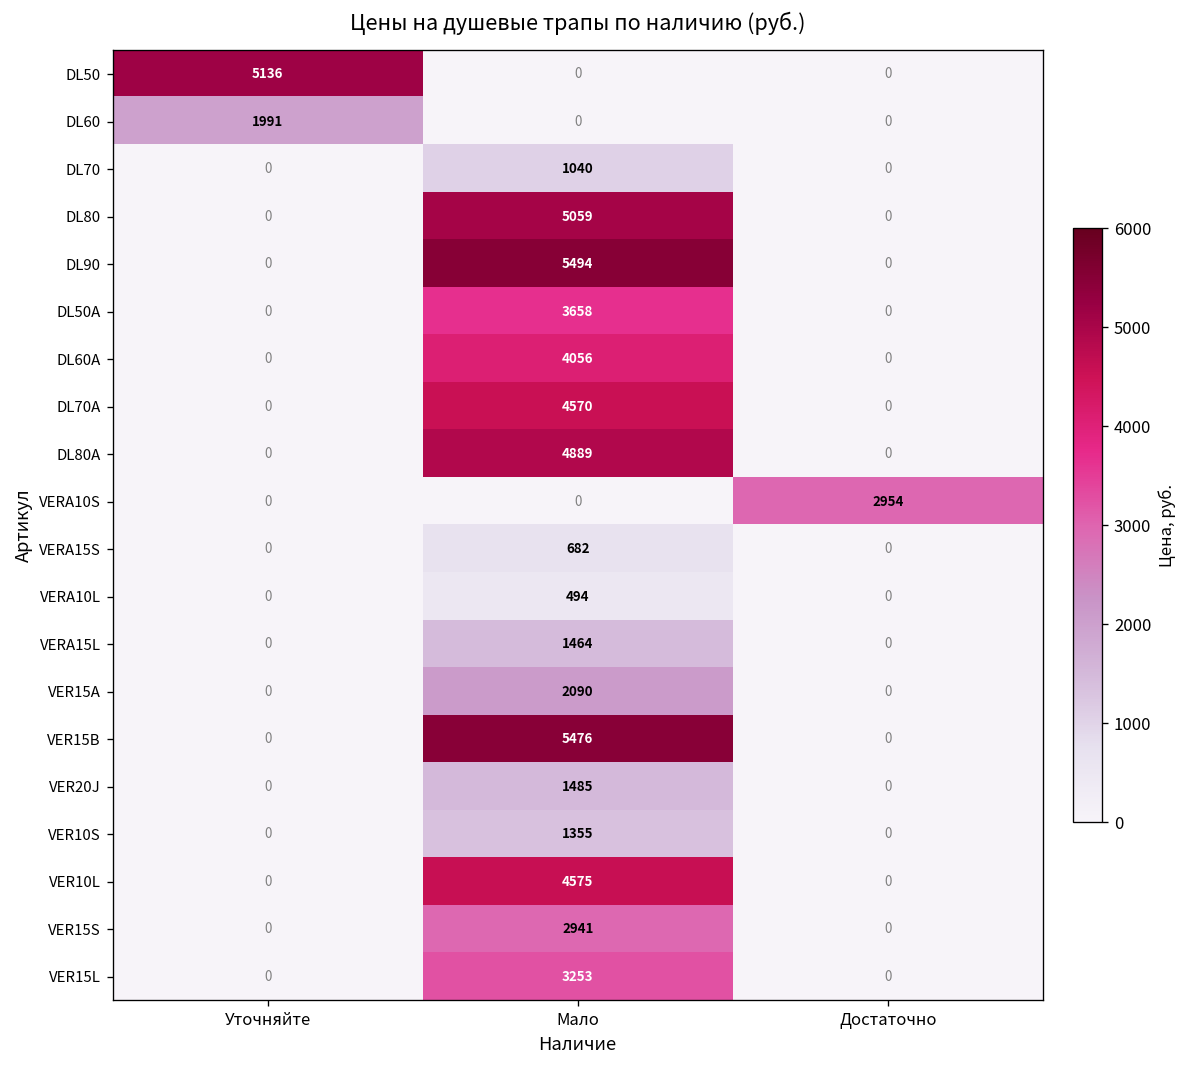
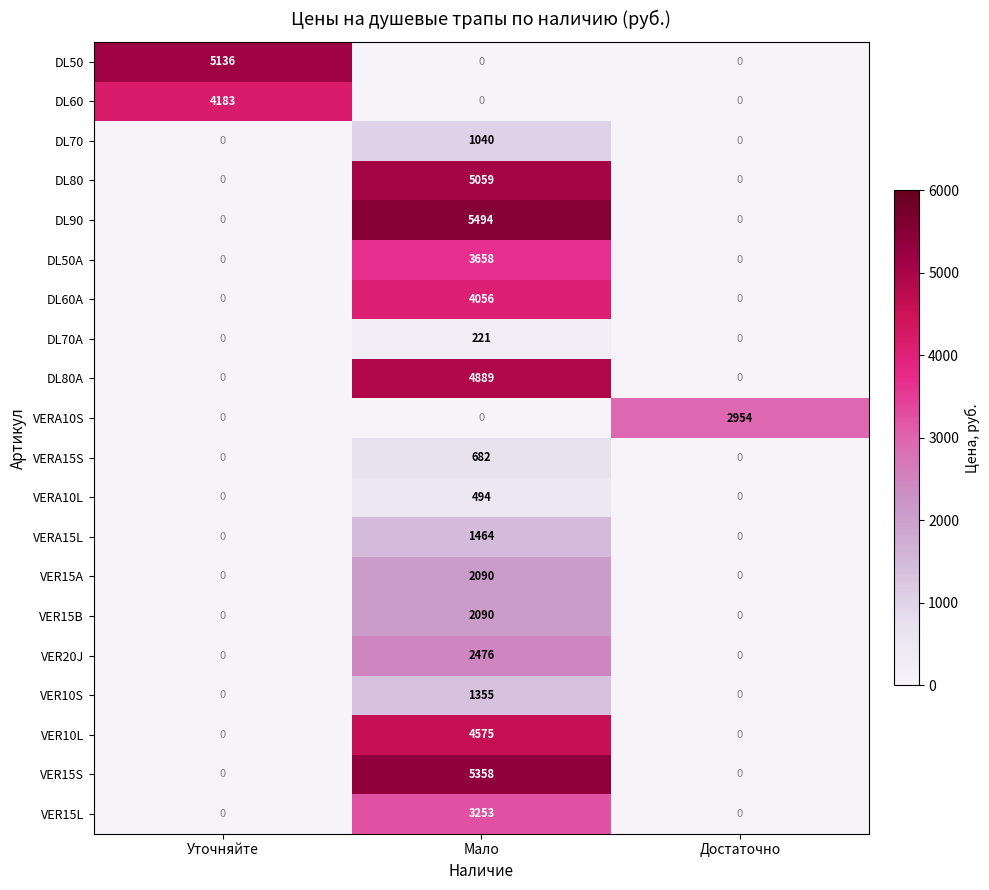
DL60, Уточняйте: 1991 -> 4183
DL70A, Мало: 4570 -> 221
VER15B, Мало: 5476 -> 2090
VER20J, Мало: 1485 -> 2476
VER15S, Мало: 2941 -> 5358
